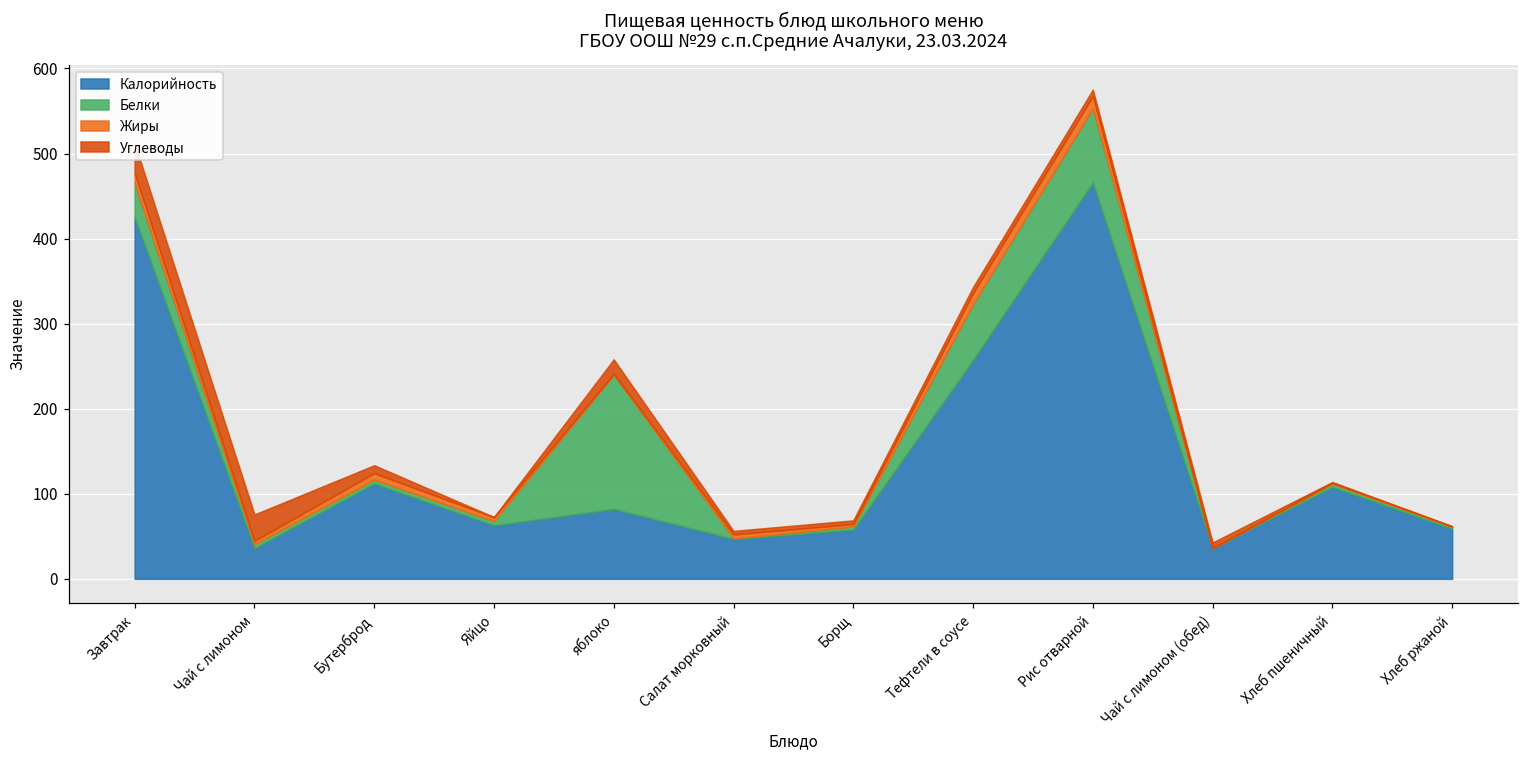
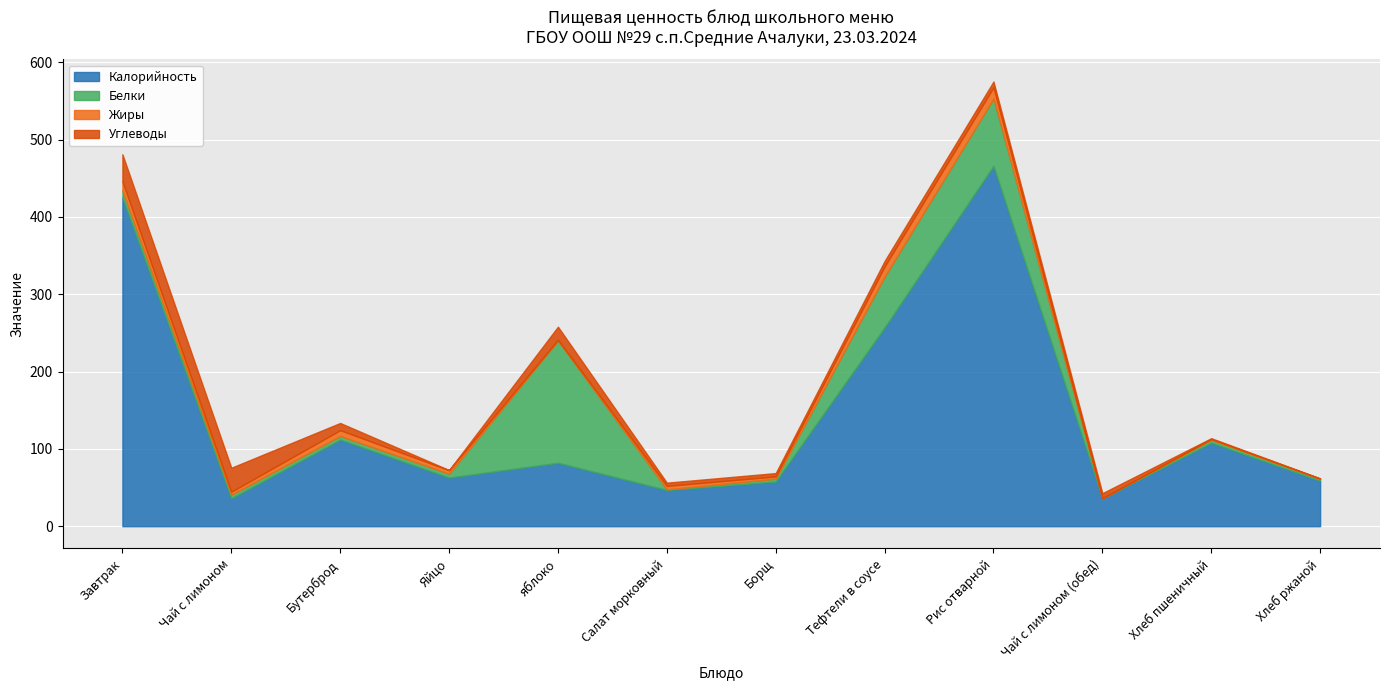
Белки, Завтрак: 40 -> 10
